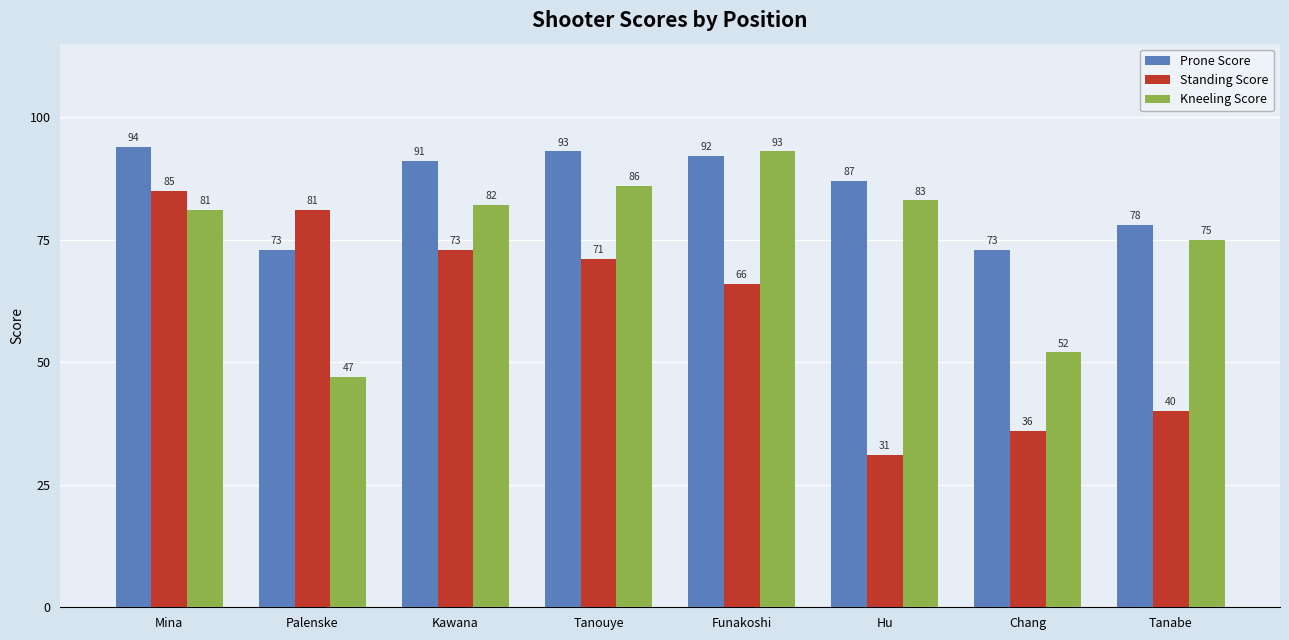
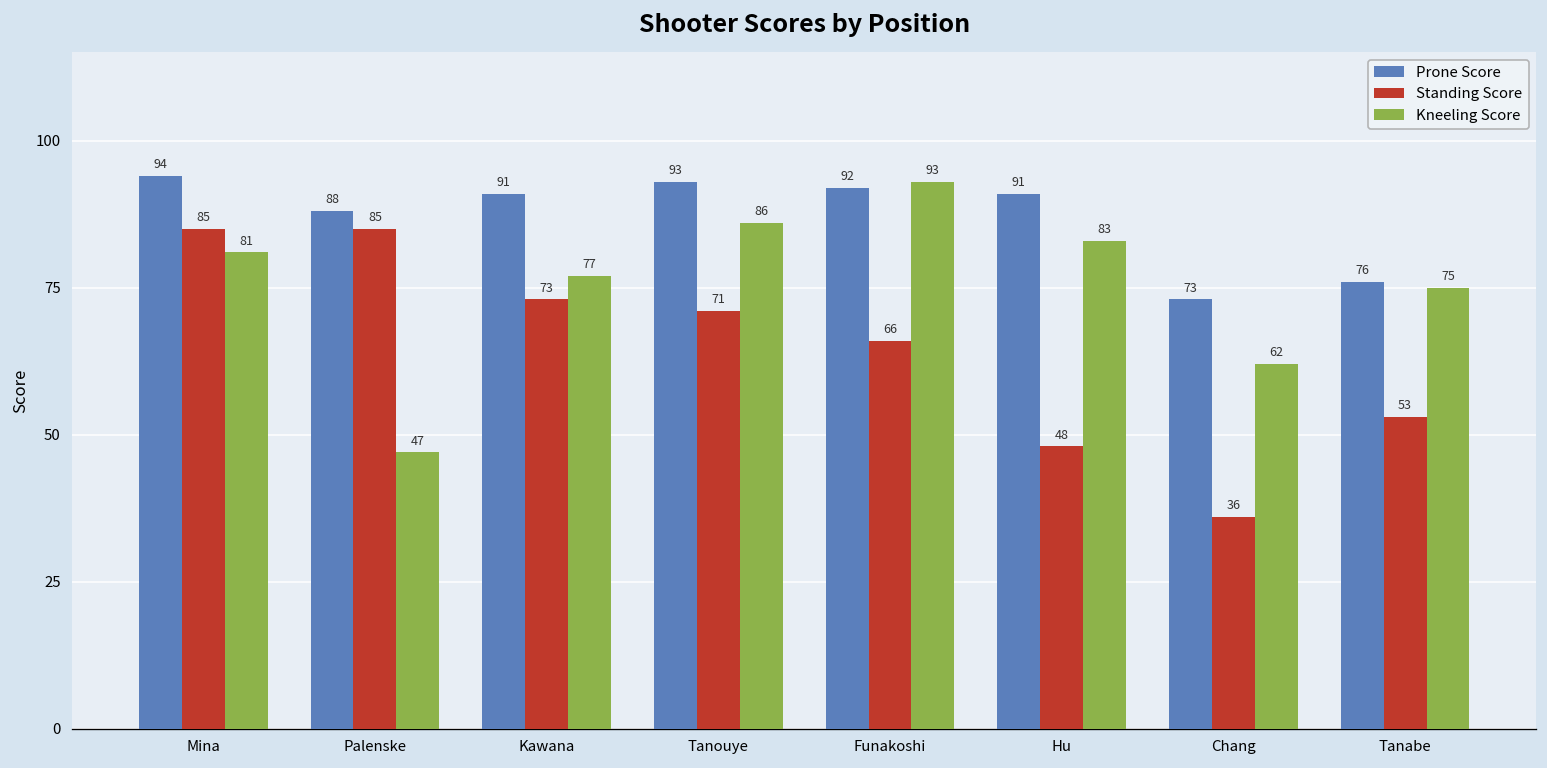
Prone Score, Palenske: 73 -> 88
Standing Score, Palenske: 81 -> 85
Kneeling Score, Kawana: 82 -> 77
Prone Score, Hu: 87 -> 91
Standing Score, Hu: 31 -> 48
Kneeling Score, Chang: 52 -> 62
Prone Score, Tanabe: 78 -> 76
Standing Score, Tanabe: 40 -> 53
